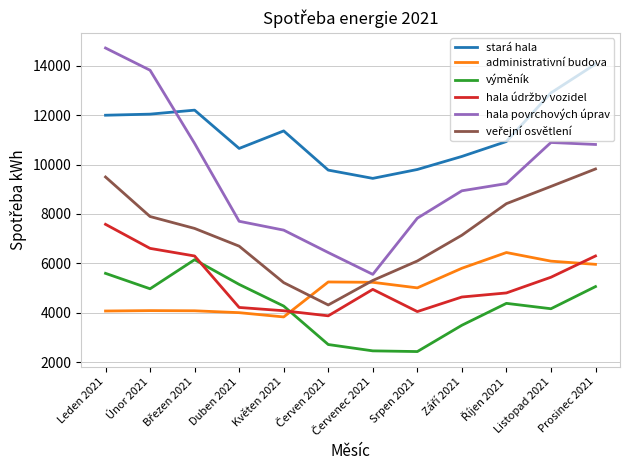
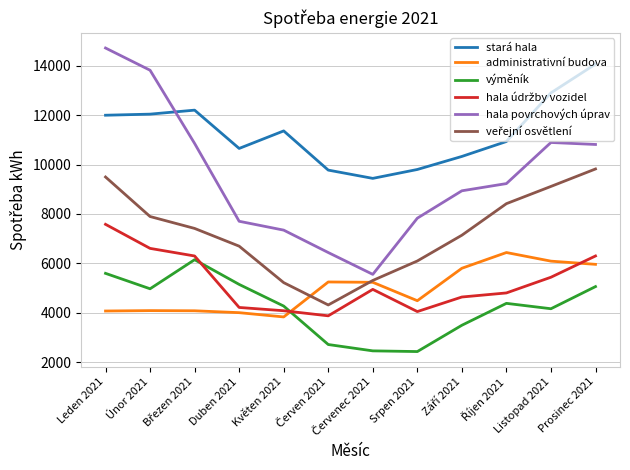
administrativní budova, Srpen 2021: 5000 -> 4500
